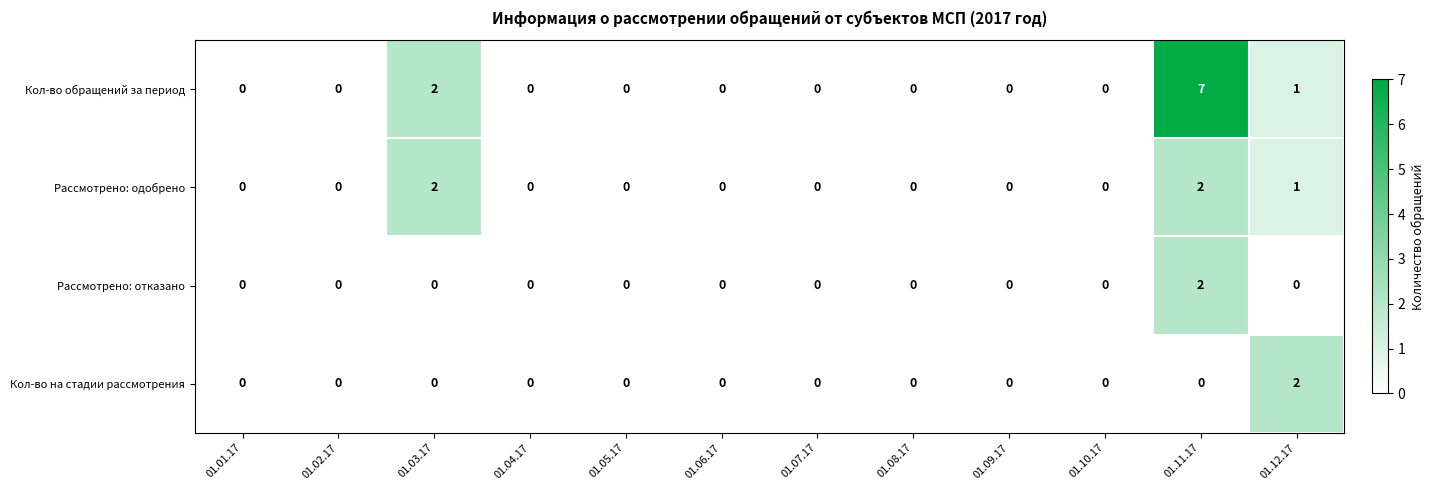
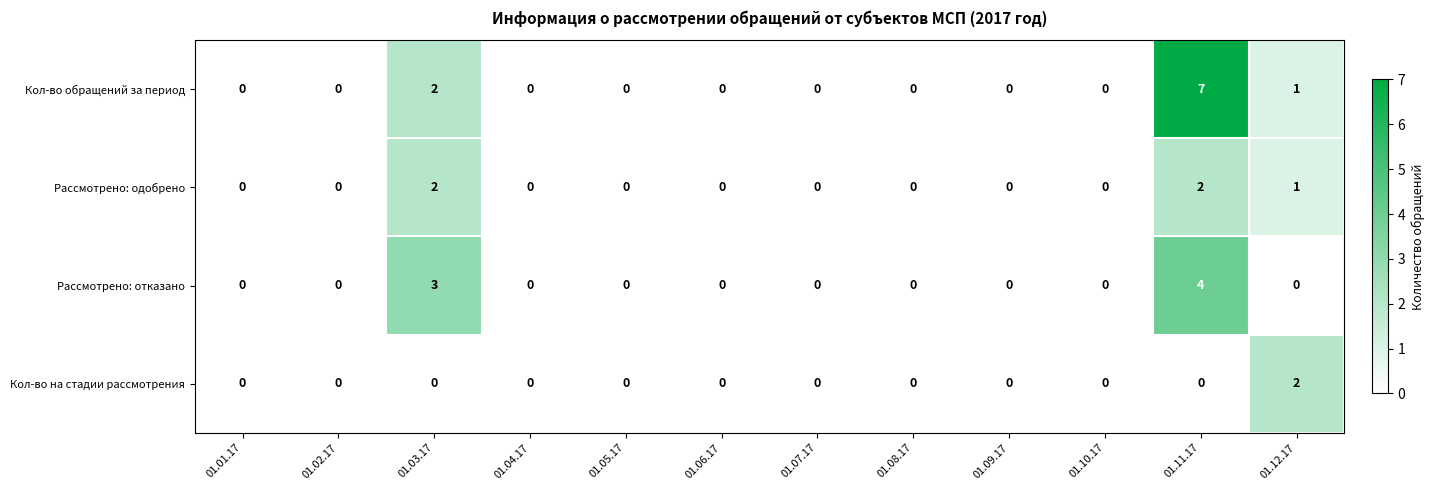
Рассмотрено: отказано, 01.03.17: 0 -> 3
Рассмотрено: отказано, 01.11.17: 2 -> 4
